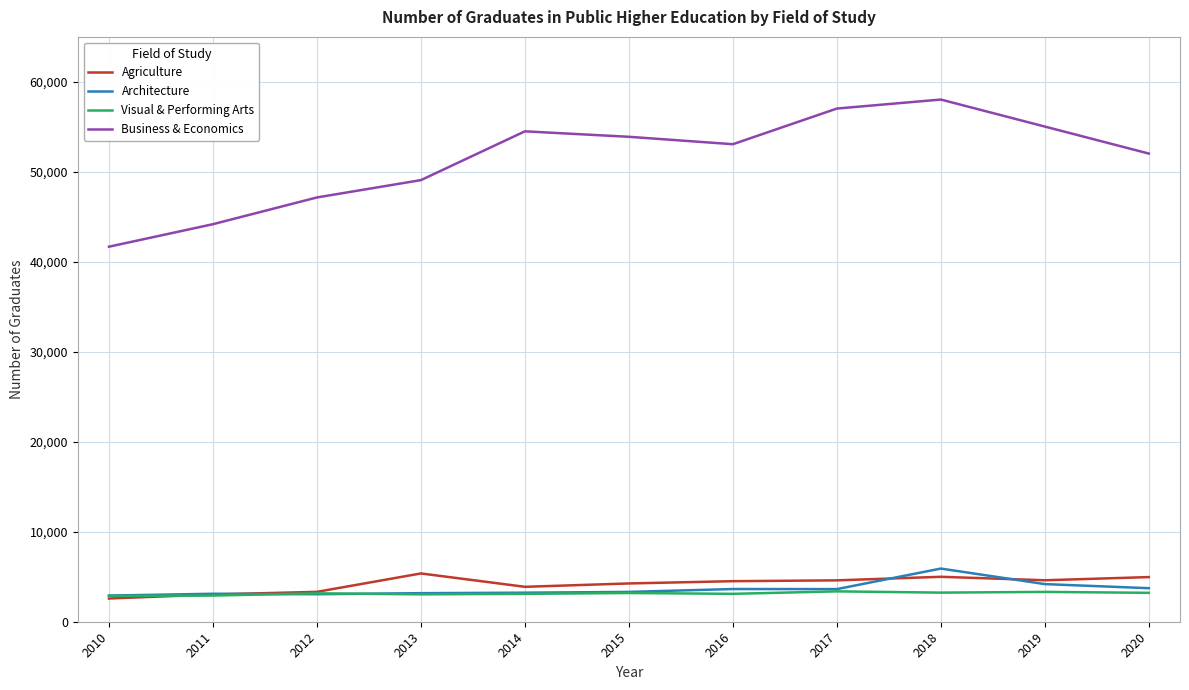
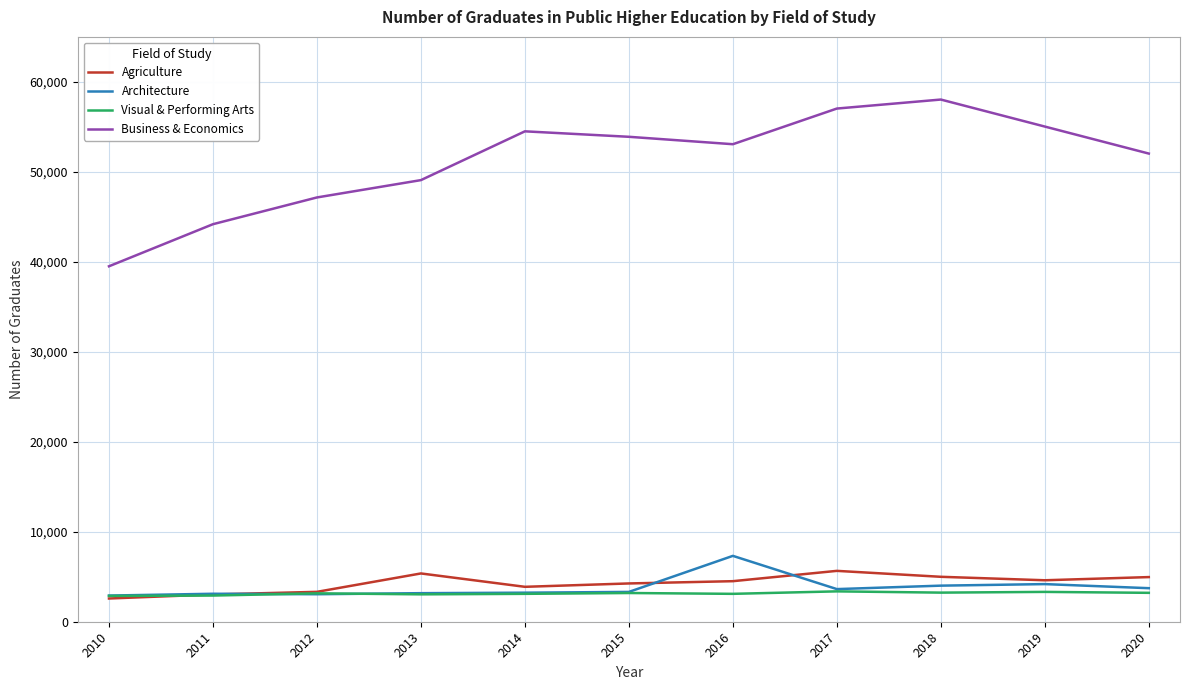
Business & Economics, 2010: 42,000 -> 39,000
Architecture, 2016: 4,000 -> 7,000
Agriculture, 2017: 5,000 -> 6,000
Architecture, 2018: 6,000 -> 4,000
